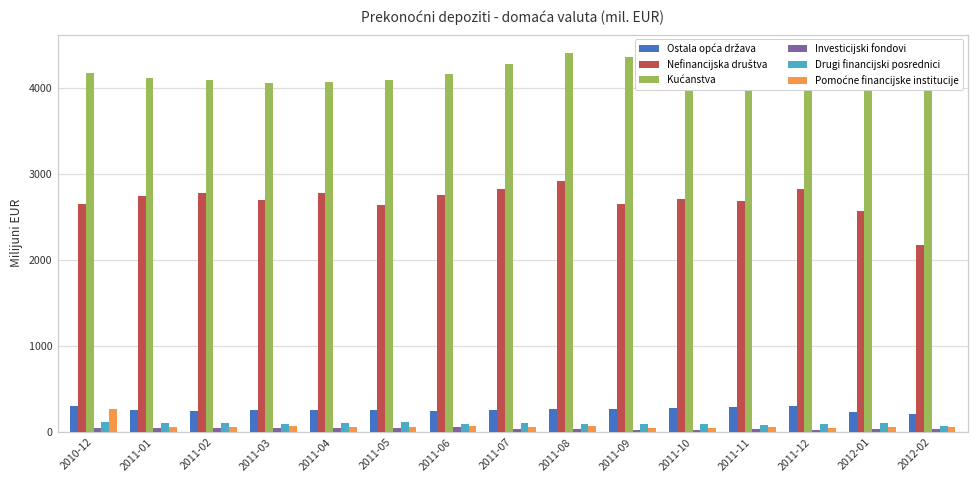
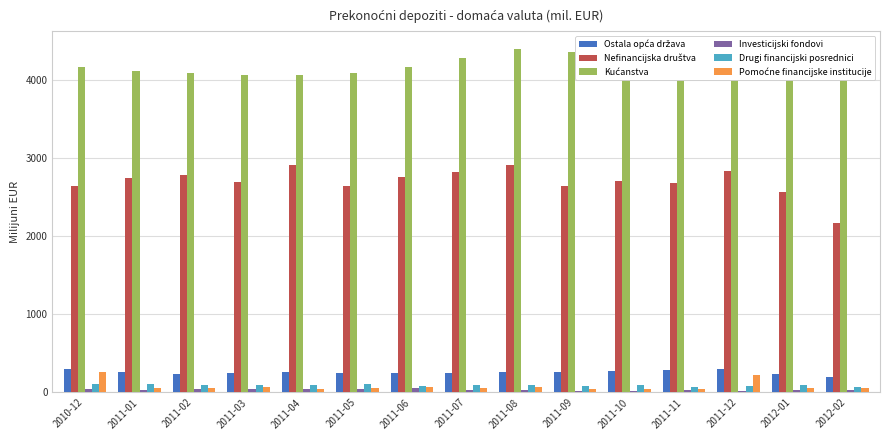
Nefinancijska društva, 2011-04: 2800 -> 2900
Pomoćne financijske institucije, 2011-12: 0 -> 200
